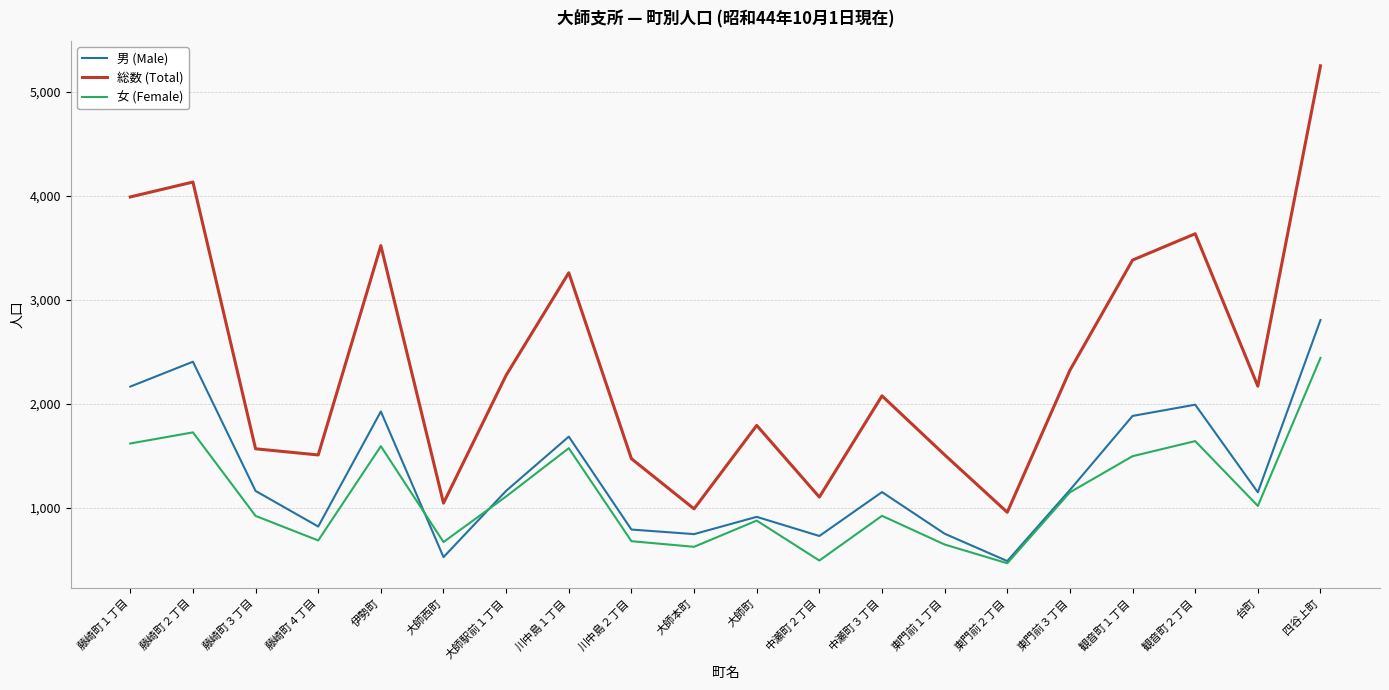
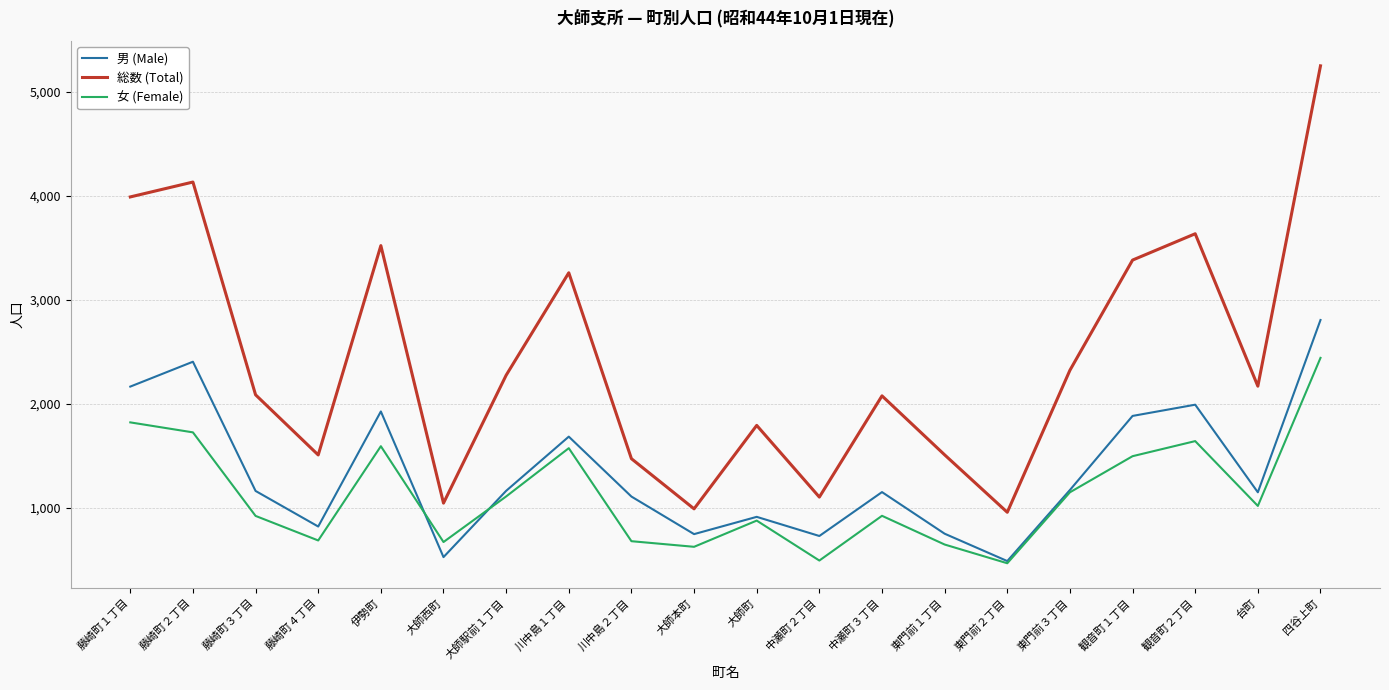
女 (Female), 藤崎町１丁目: 1,620 -> 1,820
総数 (Total), 藤崎町３丁目: 1,570 -> 2,090
男 (Male), 川中島２丁目: 790 -> 1,110
